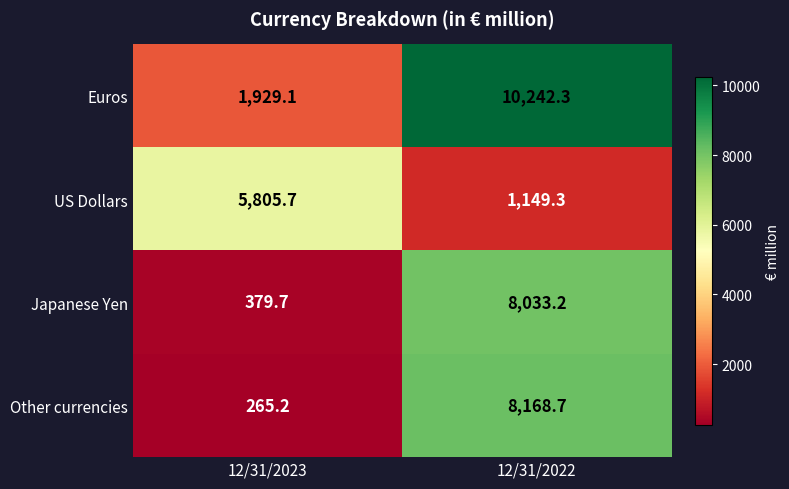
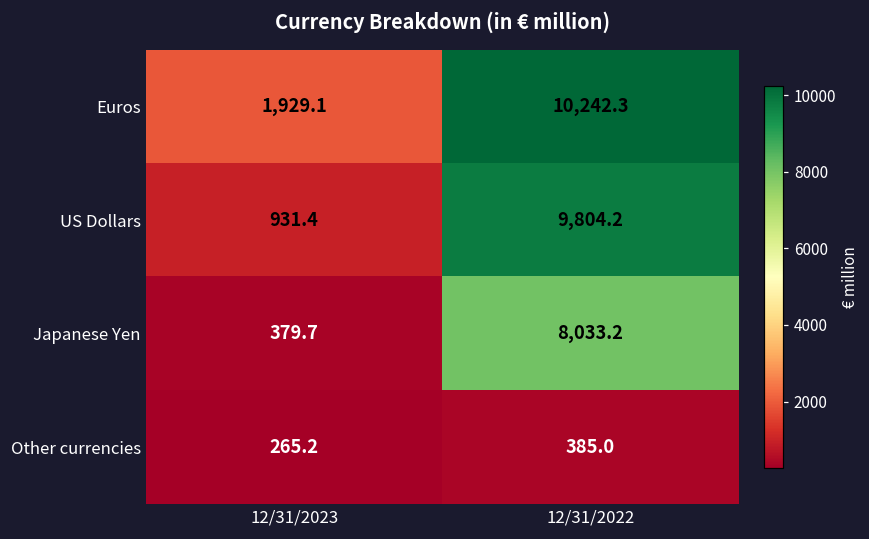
US Dollars, 12/31/2023: 5,805.7 -> 931.4
US Dollars, 12/31/2022: 1,149.3 -> 9,804.2
Other currencies, 12/31/2022: 8,168.7 -> 385.0
